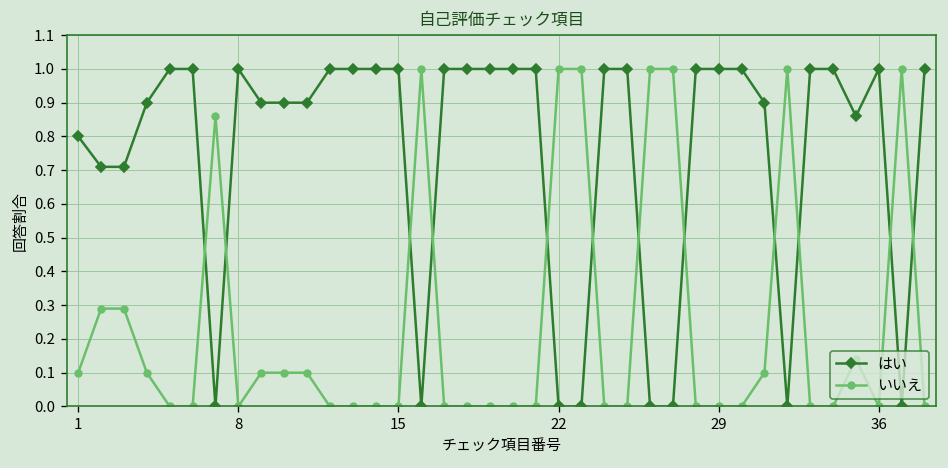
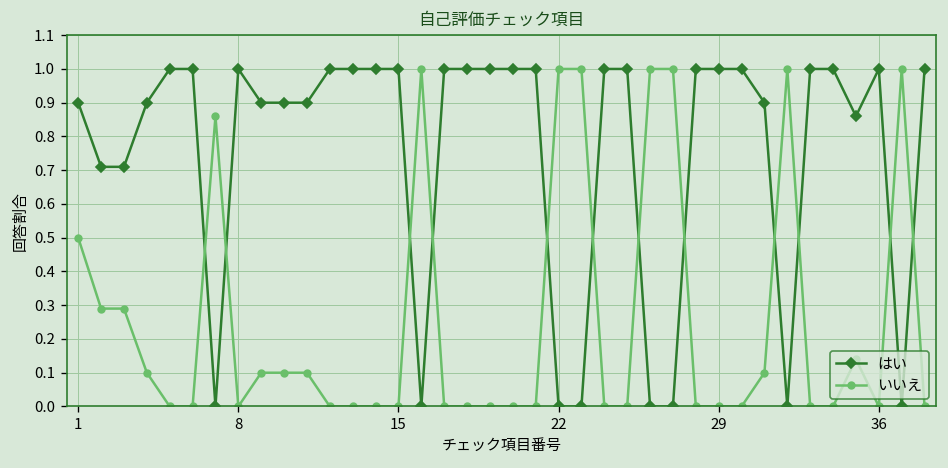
はい, 1: 0.8 -> 0.9
いいえ, 1: 0.1 -> 0.5
